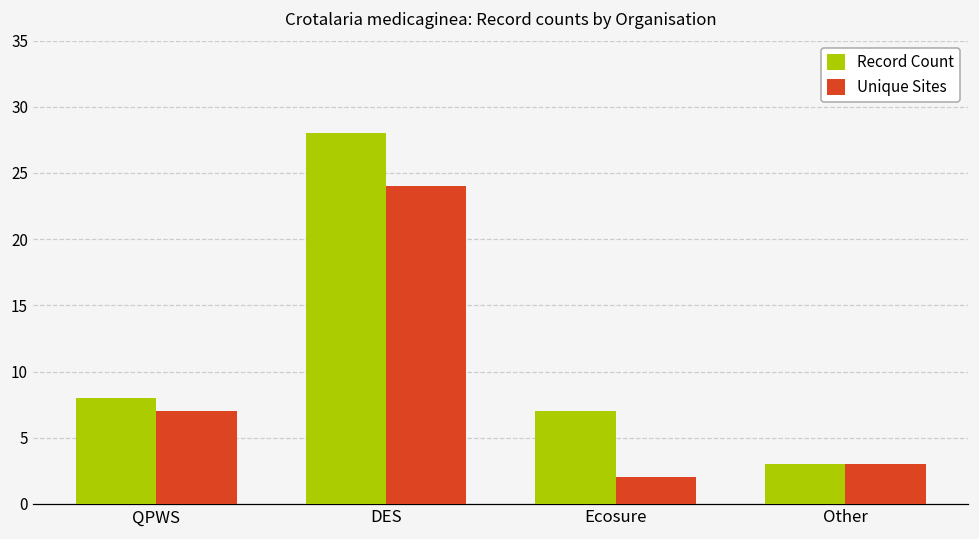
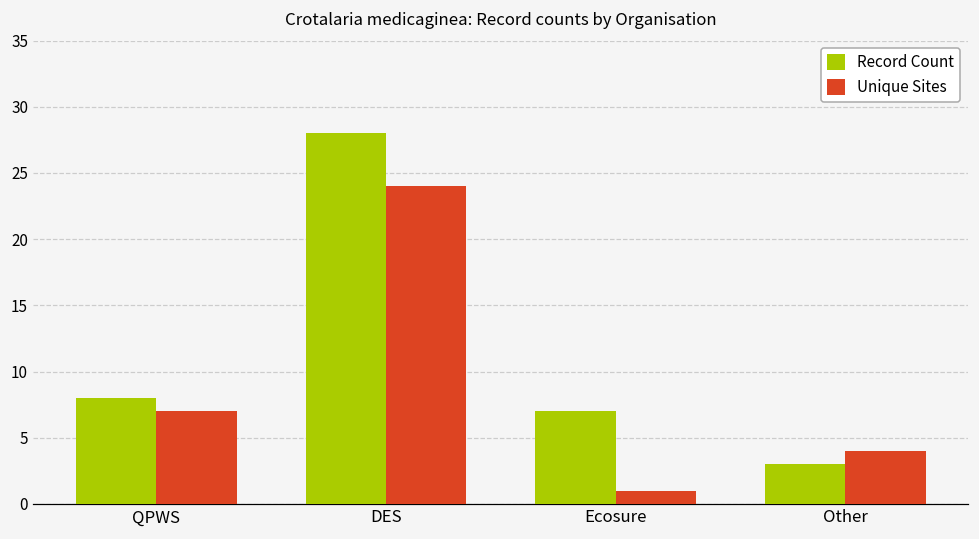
Unique Sites, Ecosure: 2 -> 1
Unique Sites, Other: 3 -> 4
